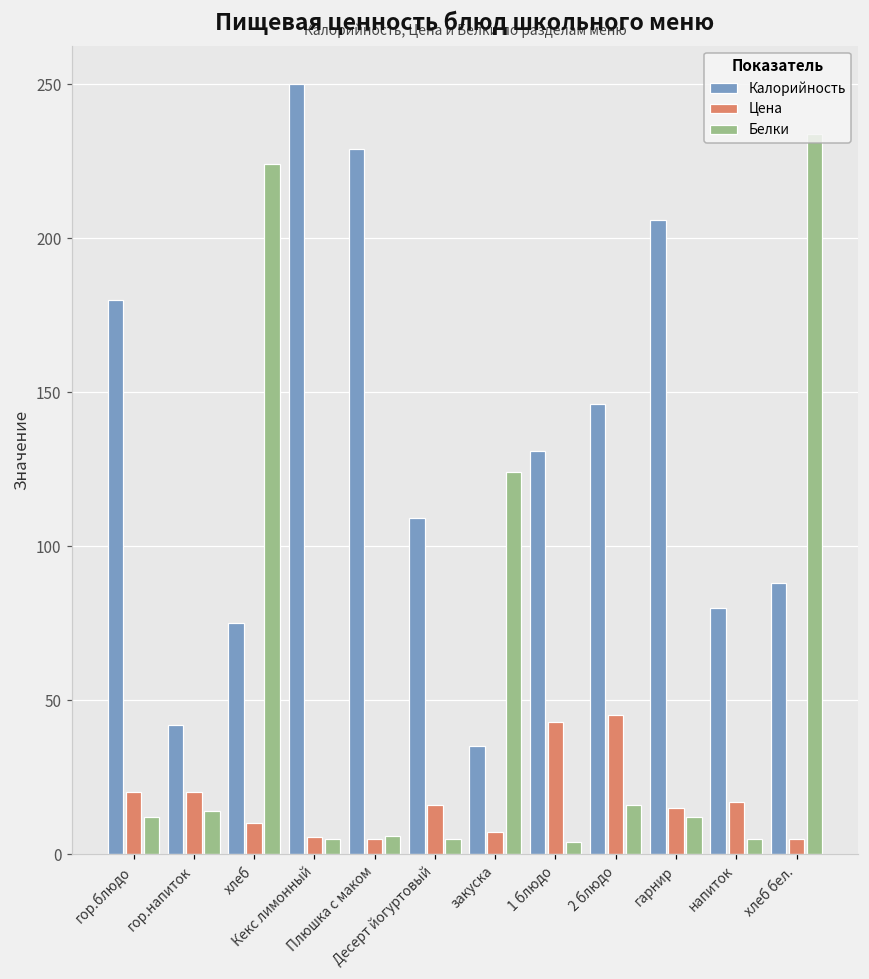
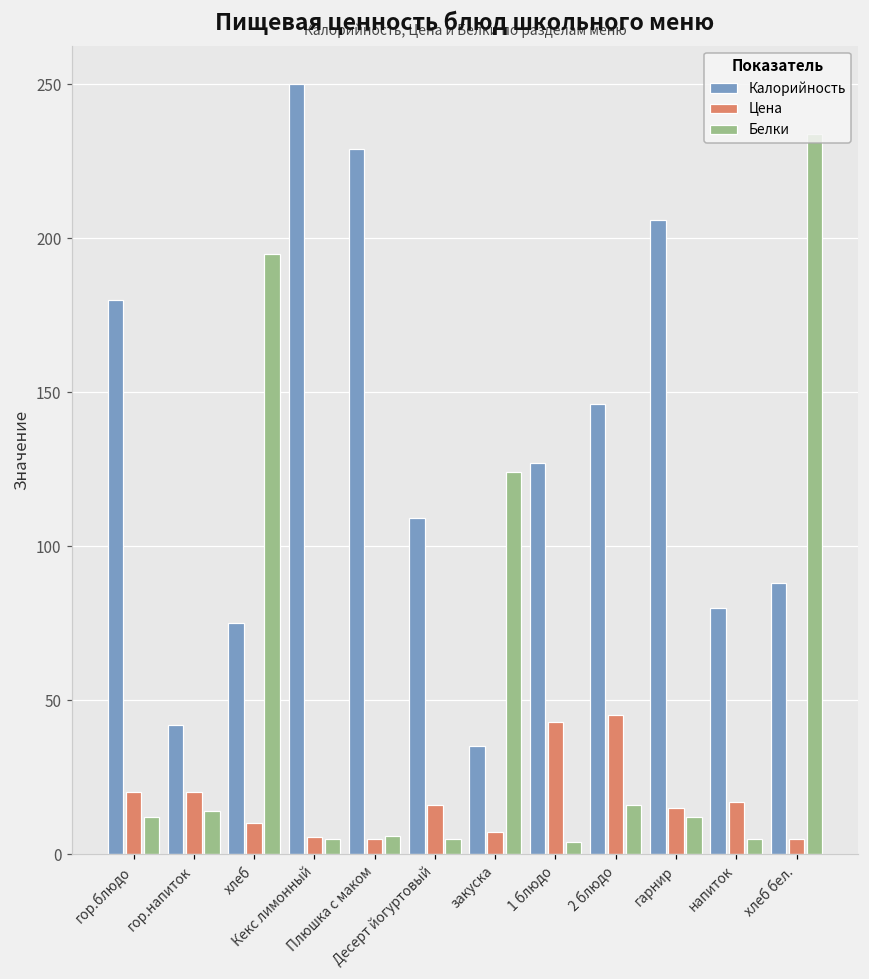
Белки, хлеб: 224 -> 195
Калорийность, 1 блюдо: 131 -> 127
